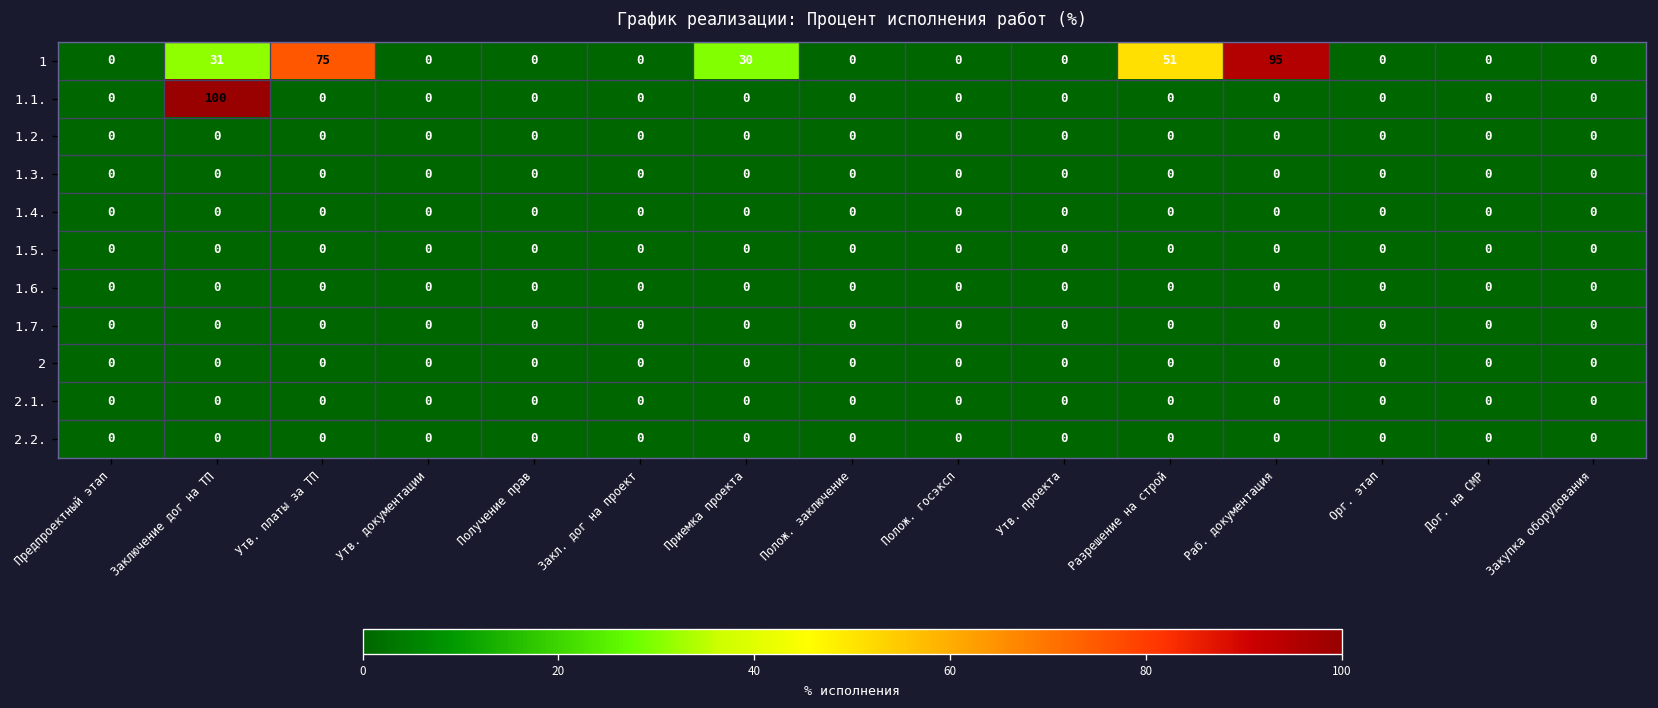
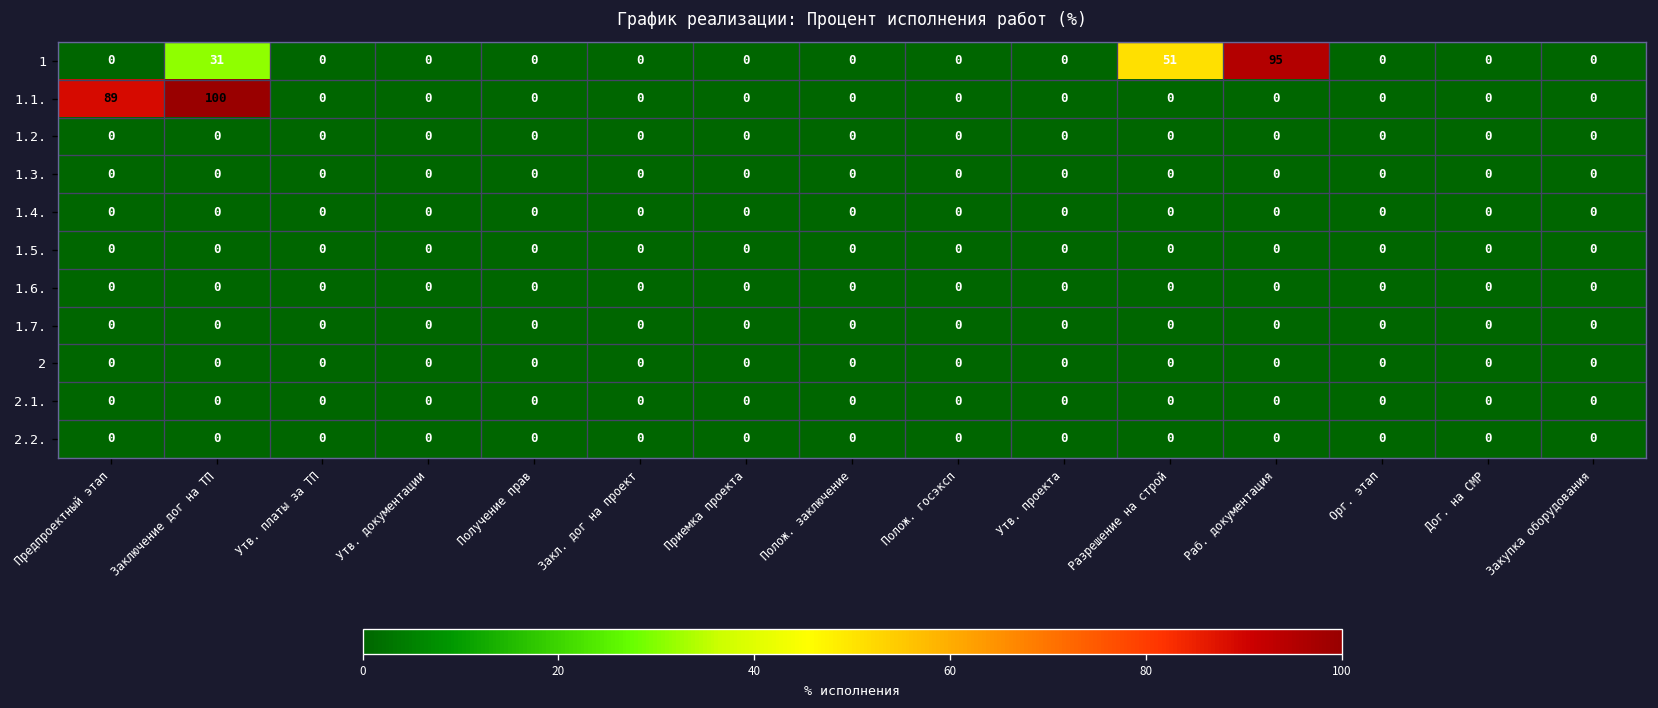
1, Утв. платы за ТП: 75 -> 0
1, Приемка проекта: 30 -> 0
1.1., Предпроектный этап: 0 -> 89
